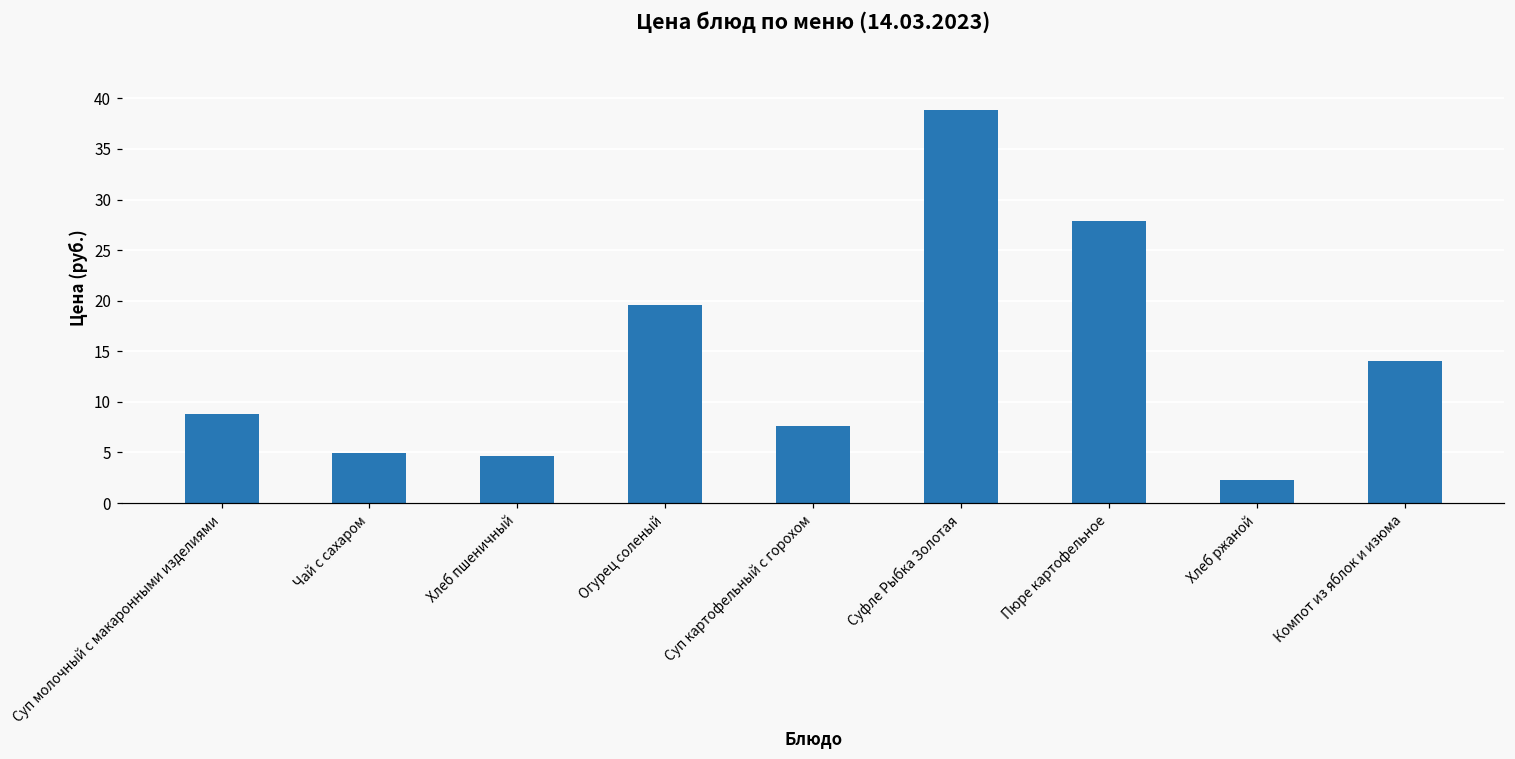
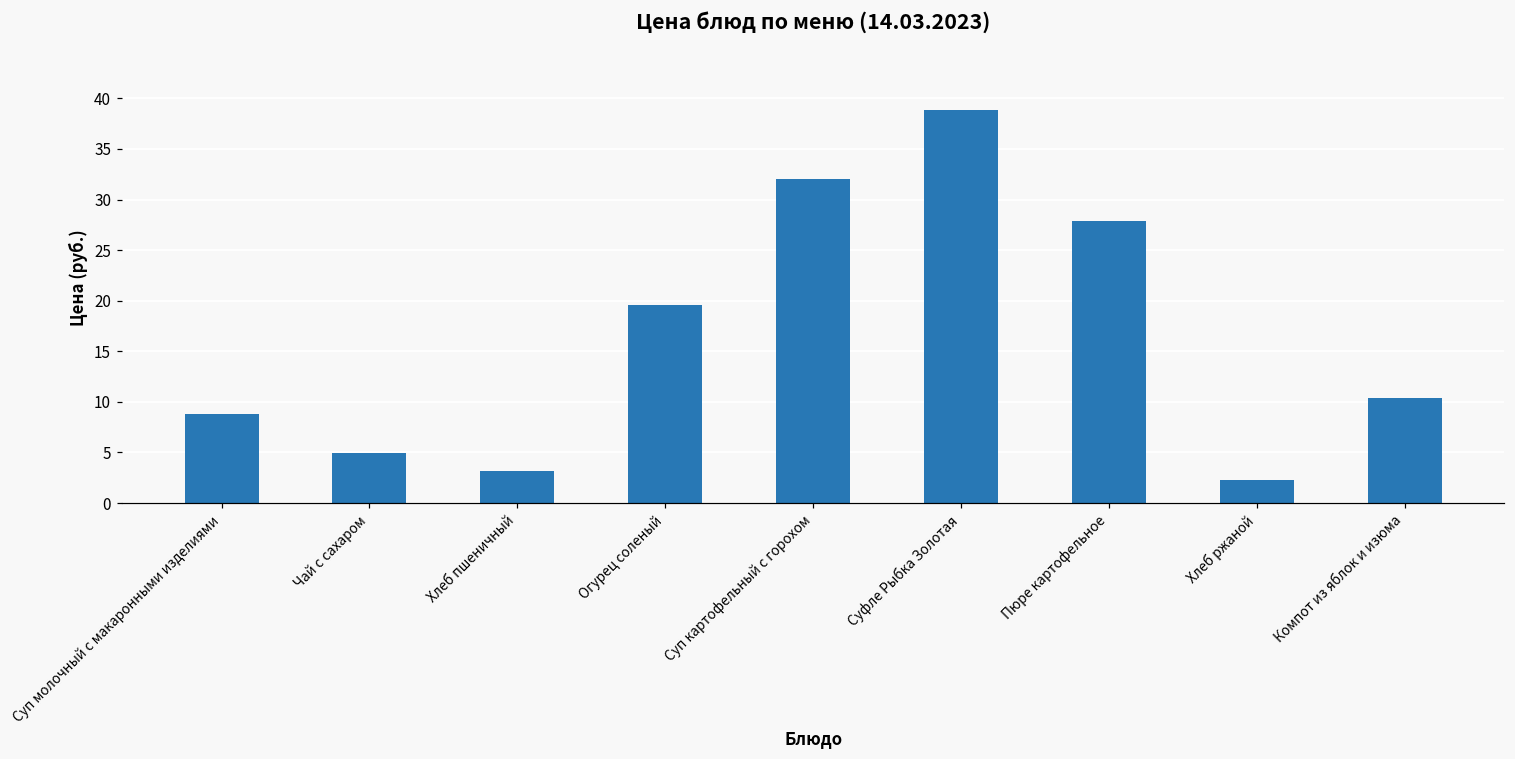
Хлеб пшеничный: 5 -> 3
Суп картофельный с горохом: 8 -> 32
Компот из яблок и изюма: 14 -> 10
